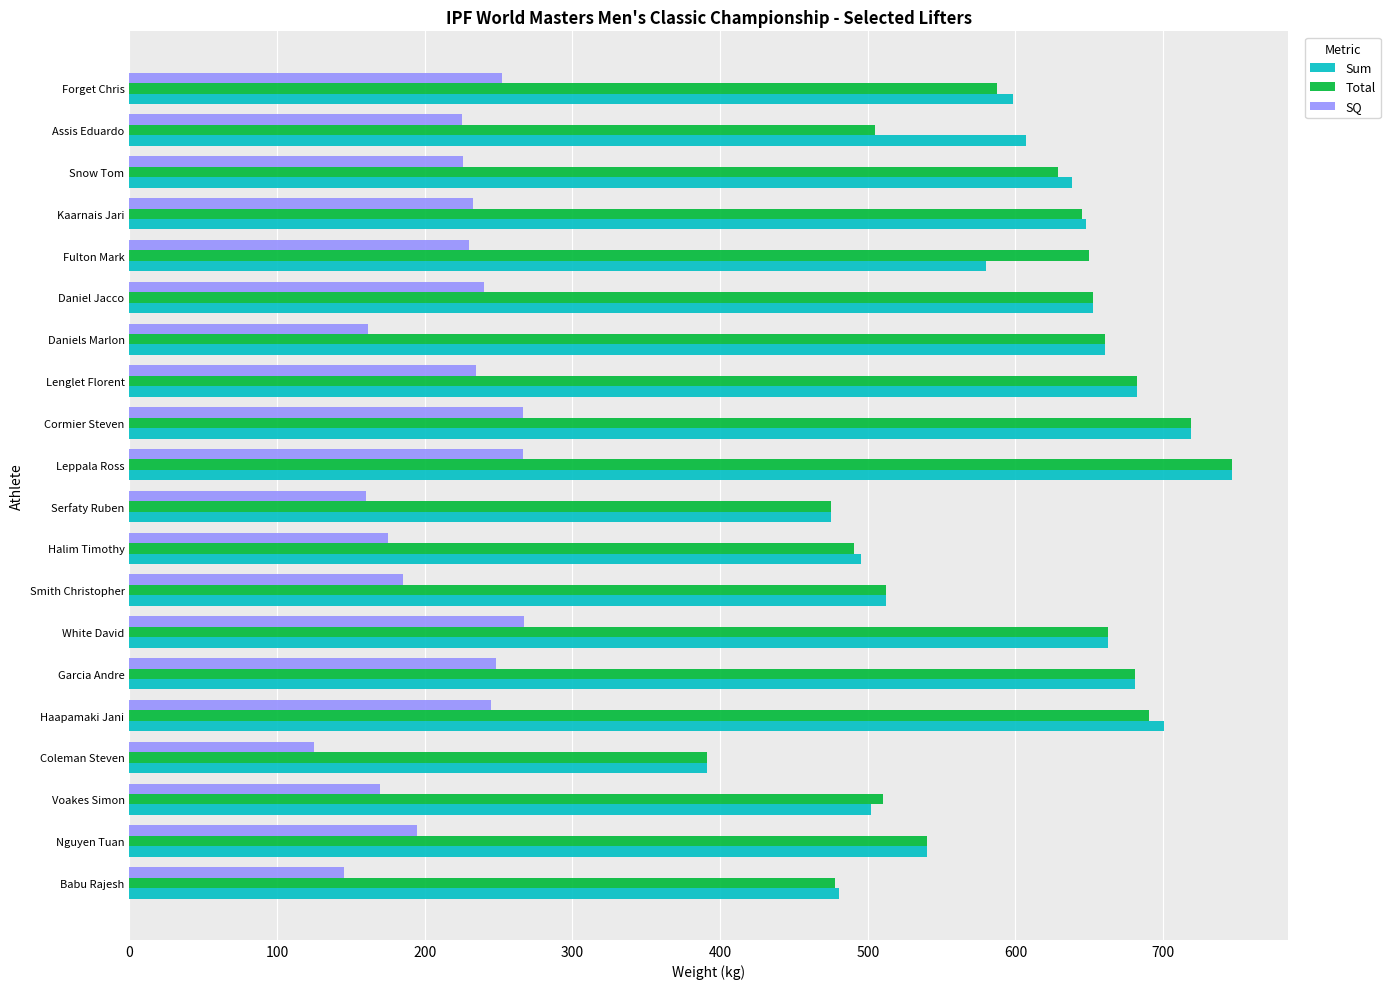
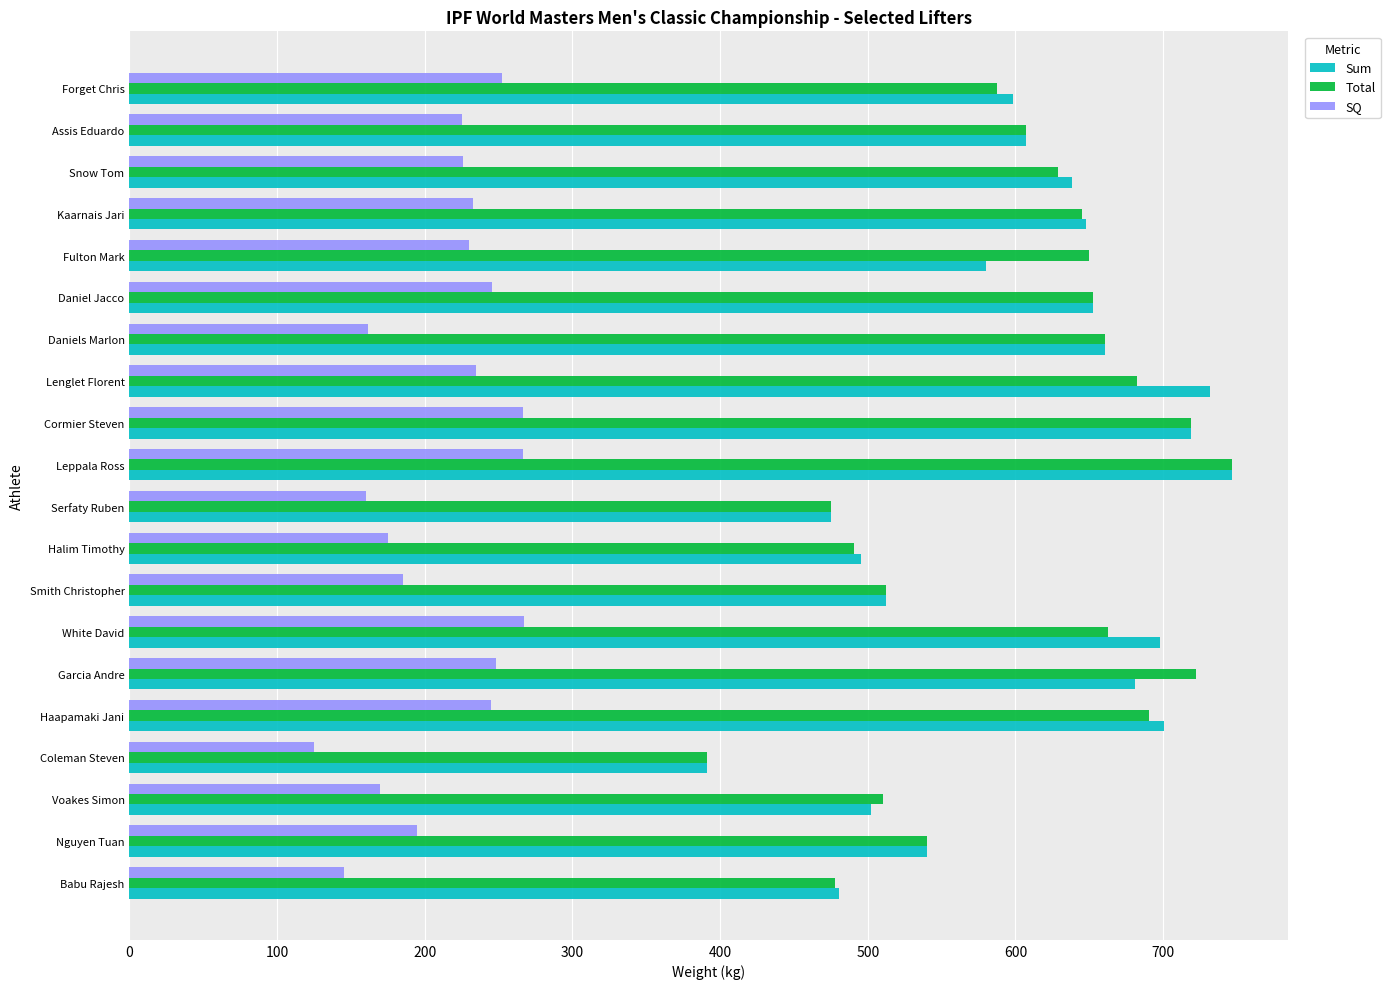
Total, Assis Eduardo: 505 -> 608
SQ, Daniel Jacco: 240 -> 246
Sum, Lenglet Florent: 683 -> 732
Sum, White David: 663 -> 698
Total, Garcia Andre: 681 -> 722
